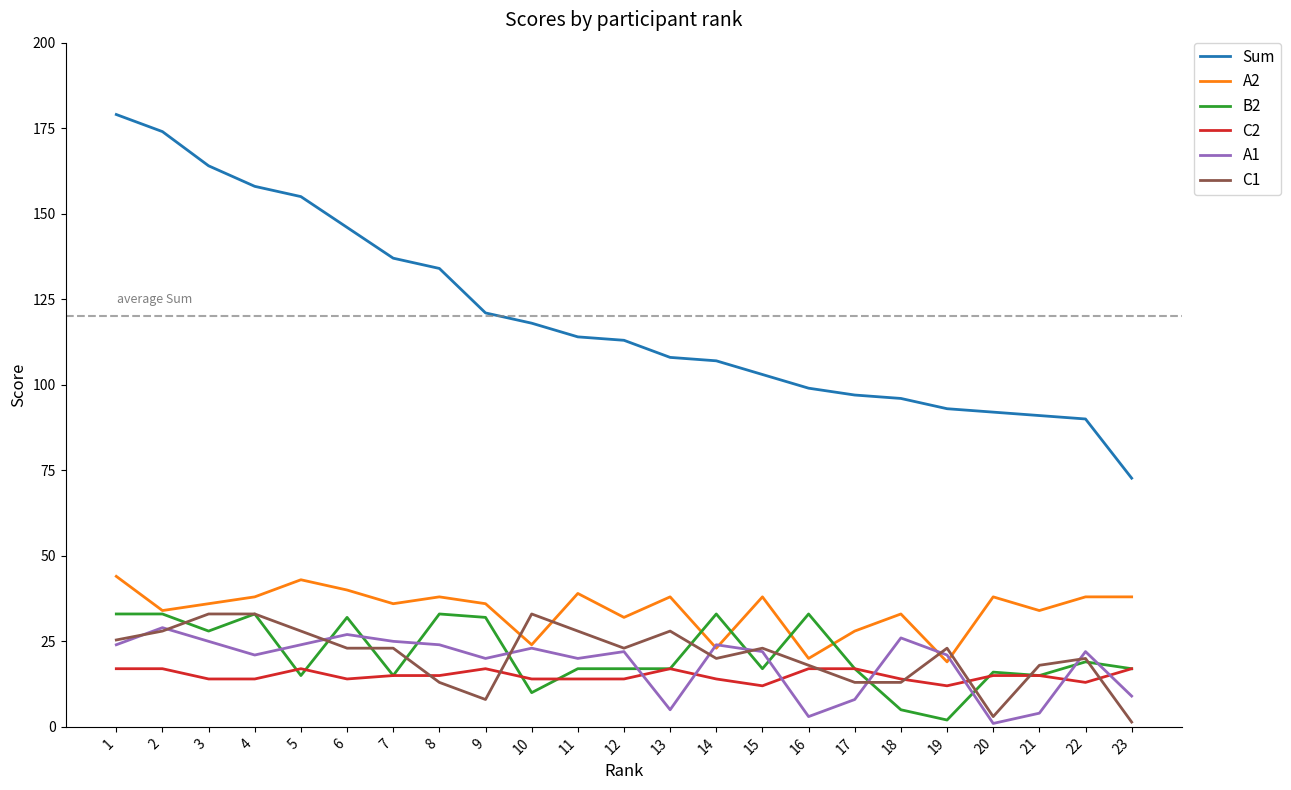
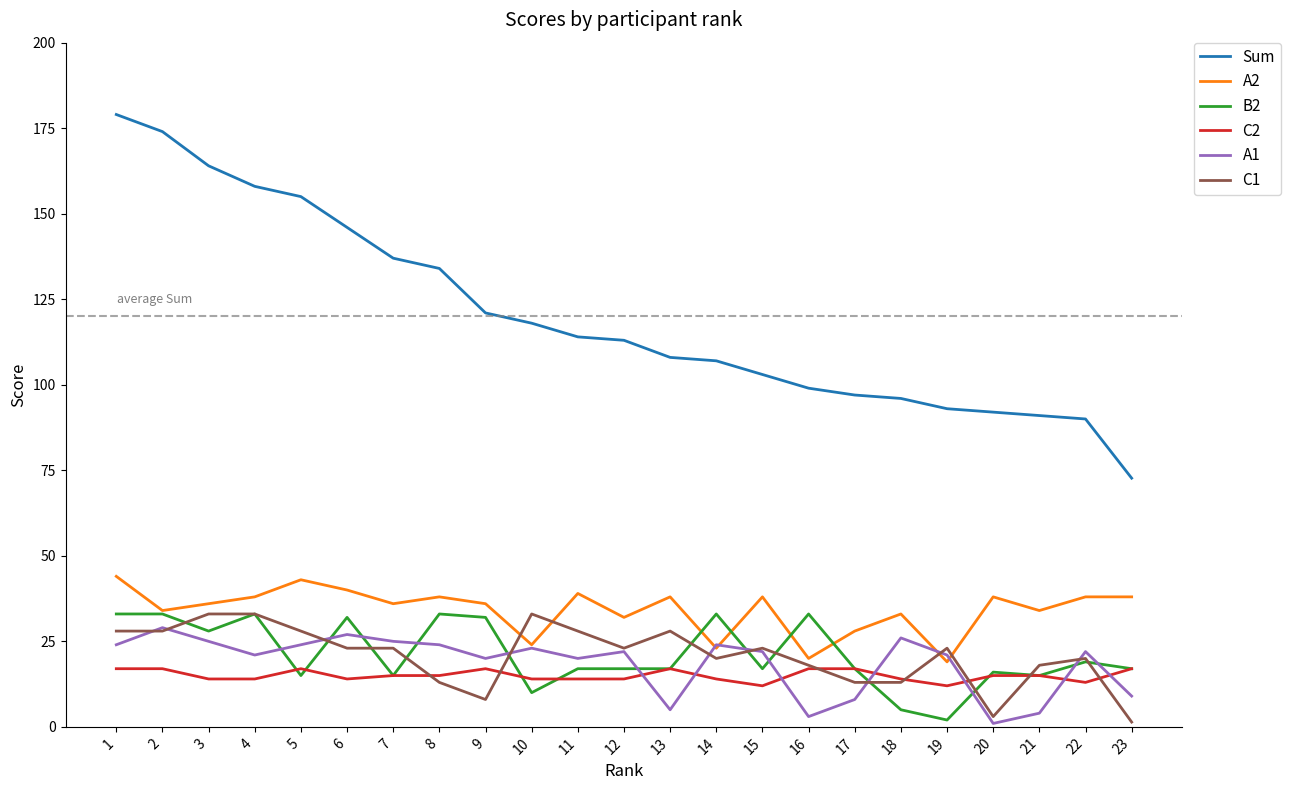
C1, 1: 25 -> 28
